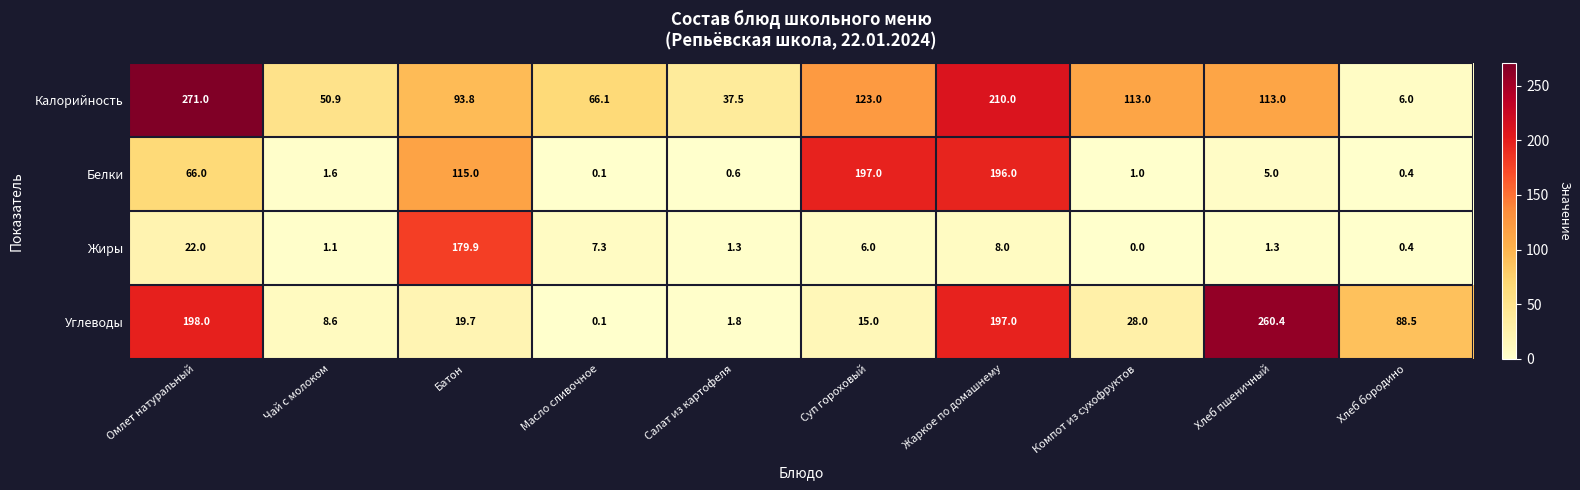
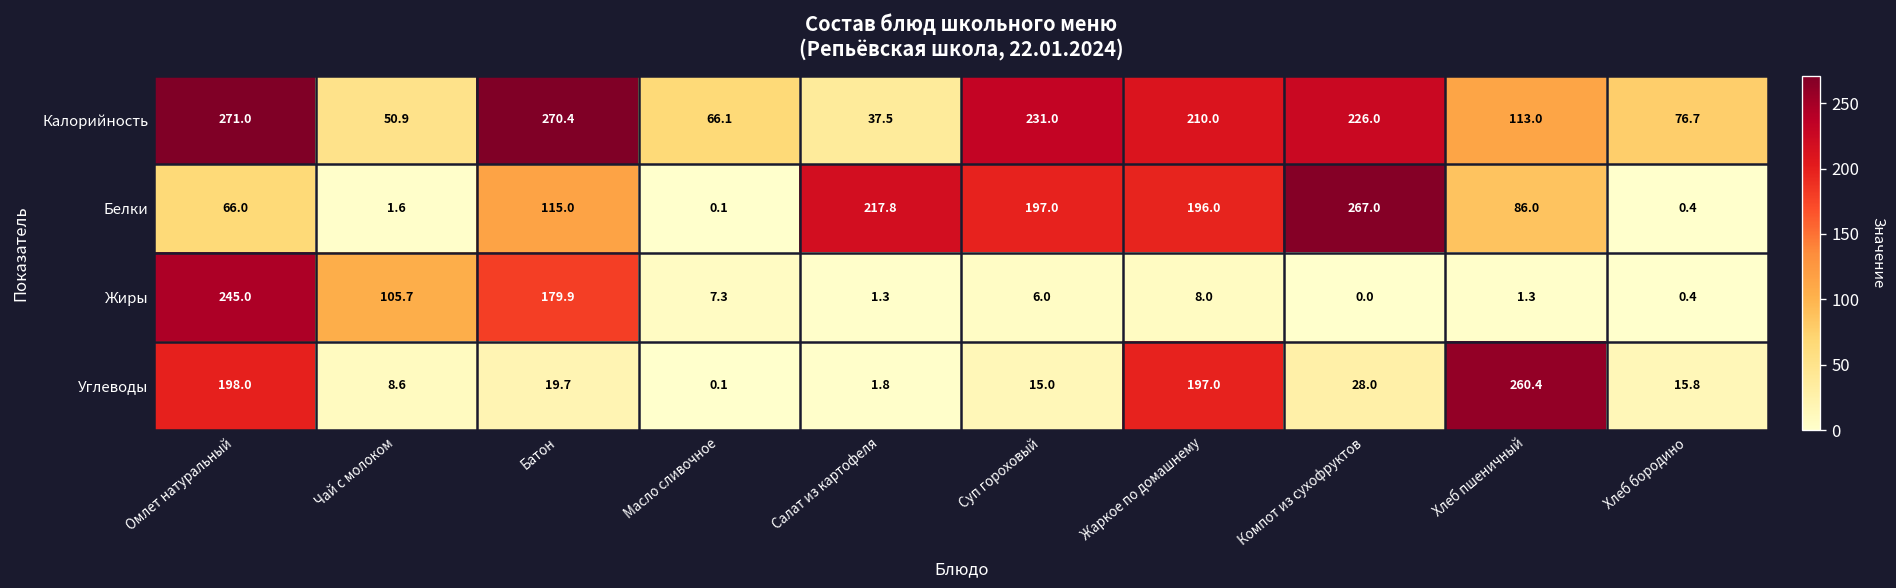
Калорийность, Батон: 93.8 -> 270.4
Калорийность, Суп гороховый: 123.0 -> 231.0
Калорийность, Компот из сухофруктов: 113.0 -> 226.0
Калорийность, Хлеб бородино: 6.0 -> 76.7
Белки, Салат из картофеля: 0.6 -> 217.8
Белки, Компот из сухофруктов: 1.0 -> 267.0
Белки, Хлеб пшеничный: 5.0 -> 86.0
Жиры, Омлет натуральный: 22.0 -> 245.0
Жиры, Чай с молоком: 1.1 -> 105.7
Углеводы, Хлеб бородино: 88.5 -> 15.8
